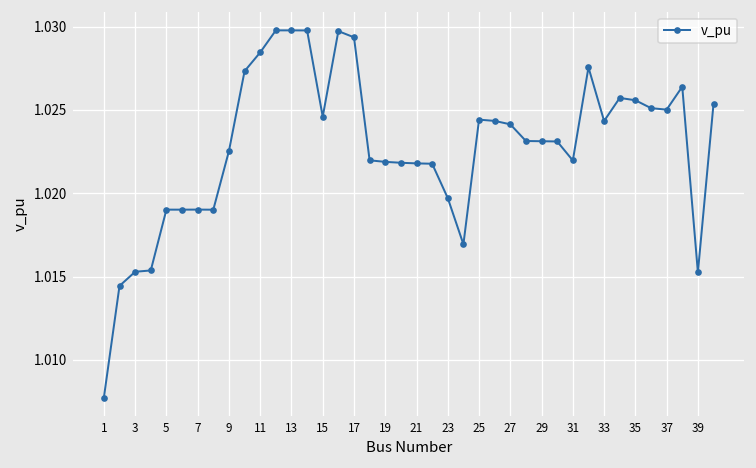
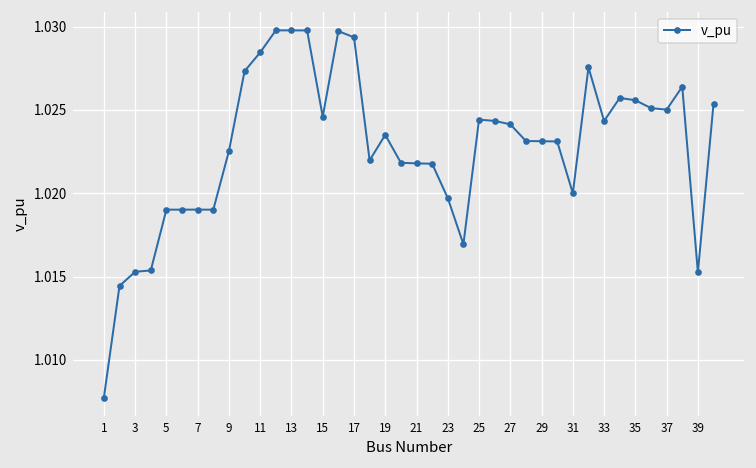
19: 1.0219 -> 1.0235
31: 1.0220 -> 1.0200
